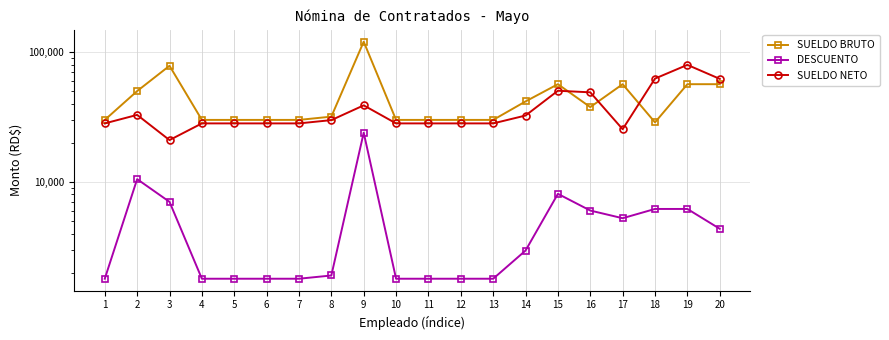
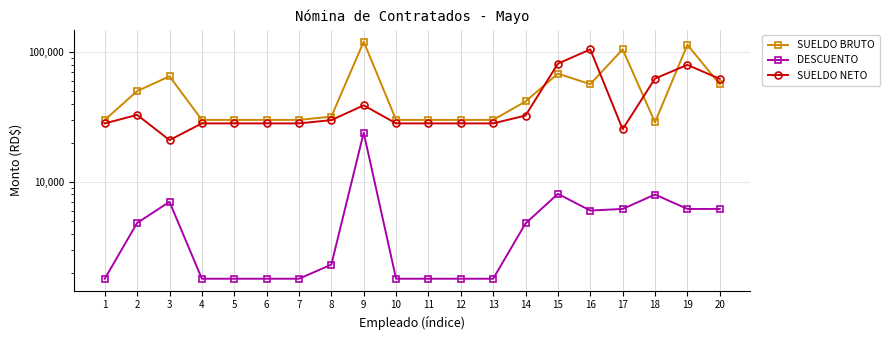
DESCUENTO, 2: 11,000 -> 4,800
SUELDO BRUTO, 3: 80,000 -> 70,000
DESCUENTO, 8: 1,900 -> 2,300
DESCUENTO, 14: 3,000 -> 4,800
SUELDO BRUTO, 15: 60,000 -> 70,000
SUELDO NETO, 15: 50,000 -> 80,000
SUELDO BRUTO, 16: 38,000 -> 60,000
SUELDO NETO, 16: 49,000 -> 100,000
SUELDO BRUTO, 17: 60,000 -> 100,000
DESCUENTO, 17: 5,300 -> 6,000
DESCUENTO, 18: 6,000 -> 8,000
SUELDO BRUTO, 19: 60,000 -> 110,000
DESCUENTO, 20: 4,400 -> 6,000
